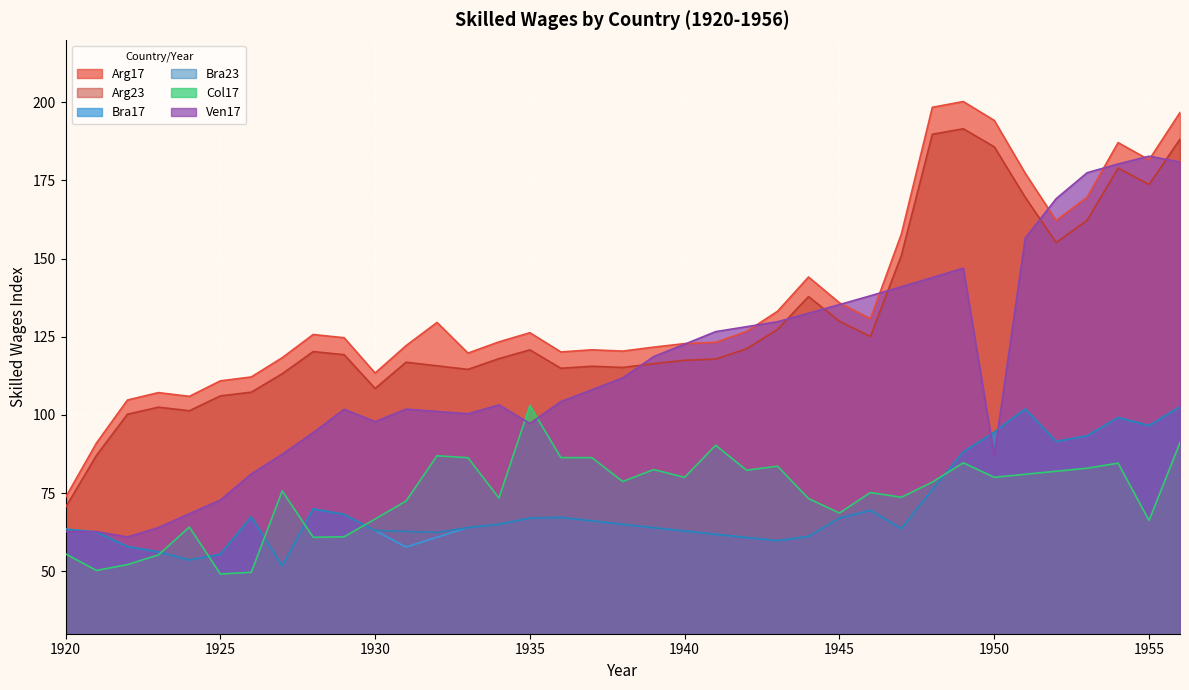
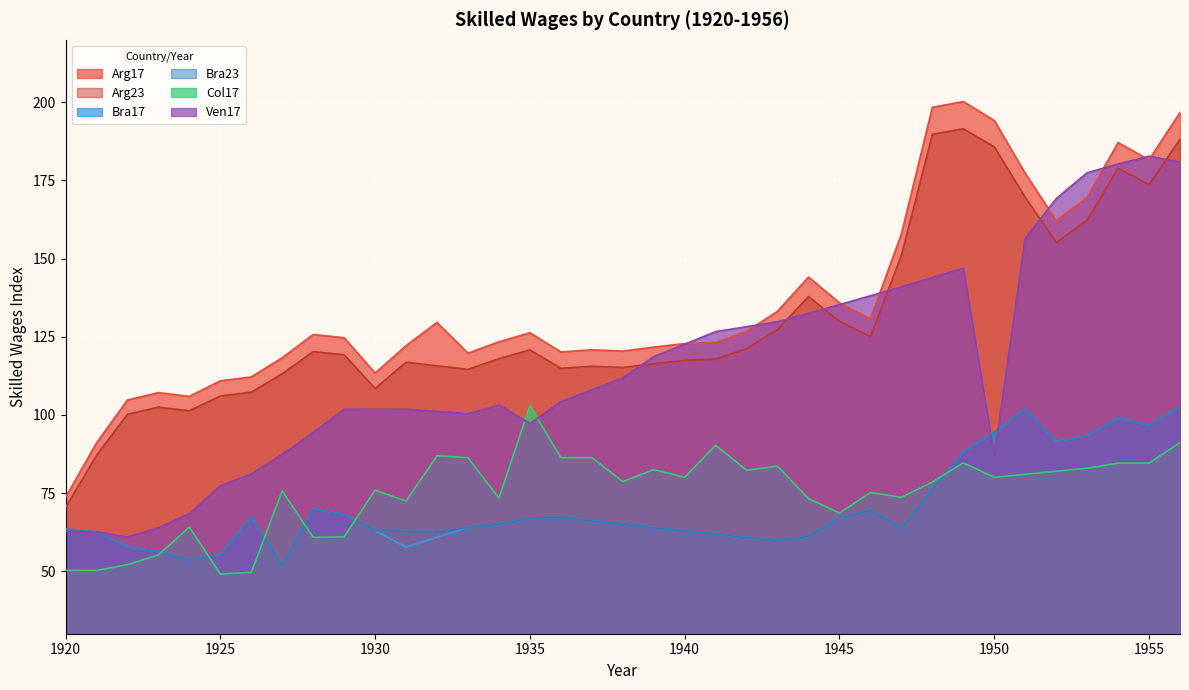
Col17, 1920: 56 -> 50
Ven17, 1925: 73 -> 77
Col17, 1930: 67 -> 76
Ven17, 1930: 98 -> 102
Col17, 1955: 66 -> 85
